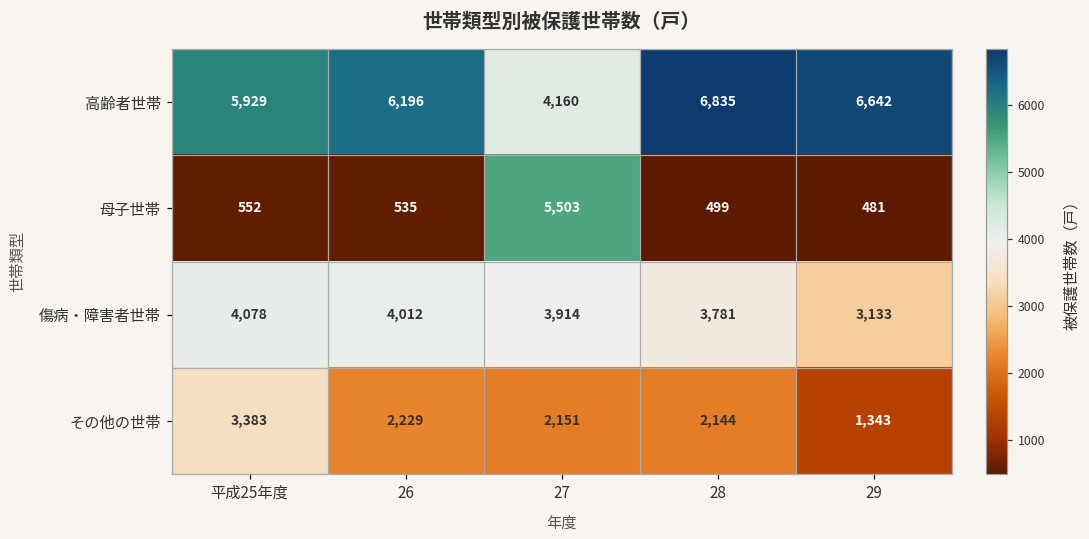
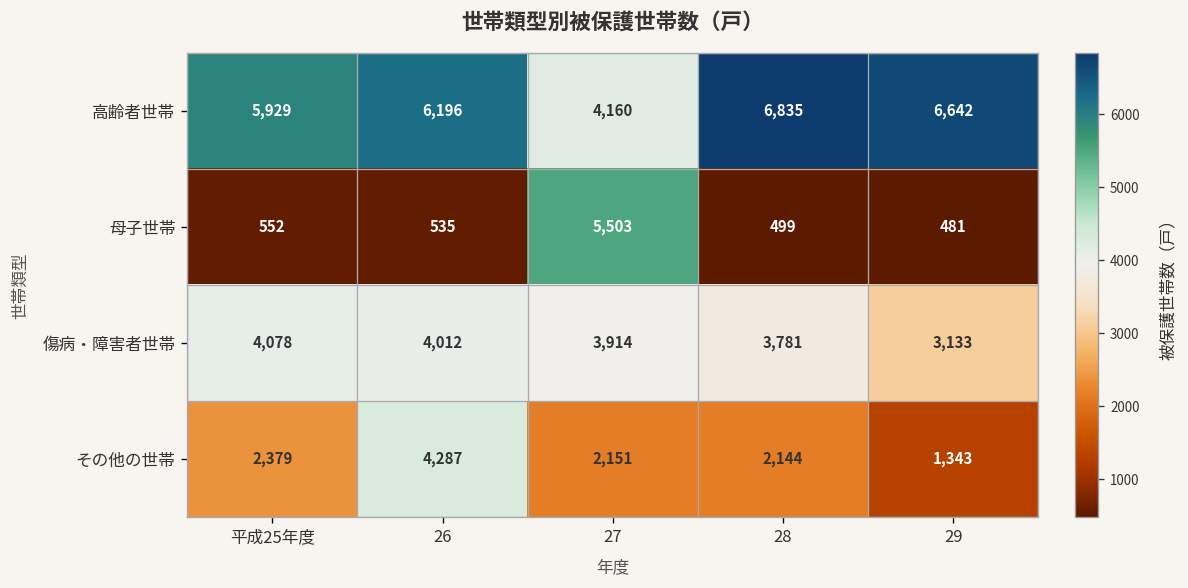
その他の世帯, 平成25年度: 3,383 -> 2,379
その他の世帯, 26: 2,229 -> 4,287
